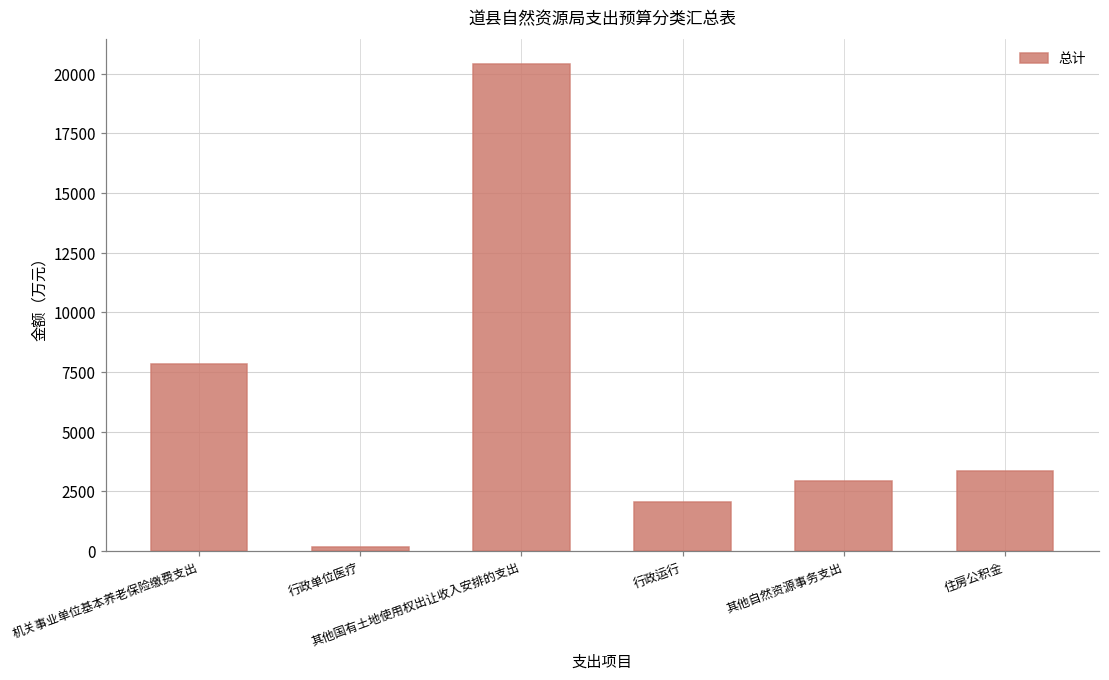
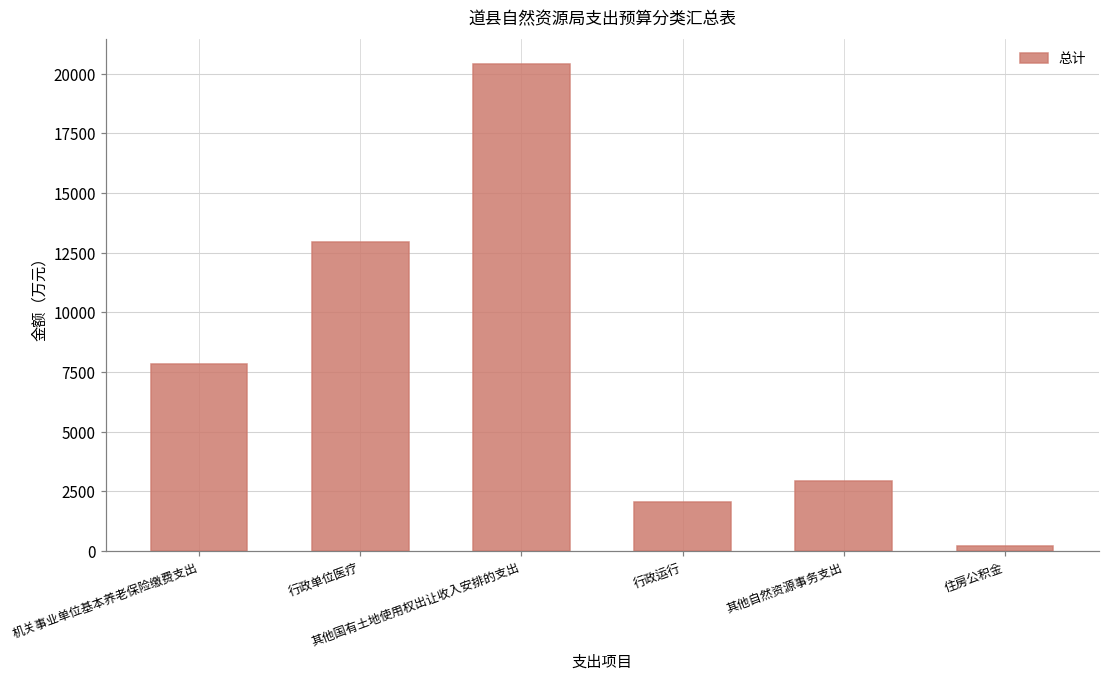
行政单位医疗: 200 -> 12900
住房公积金: 3400 -> 200
